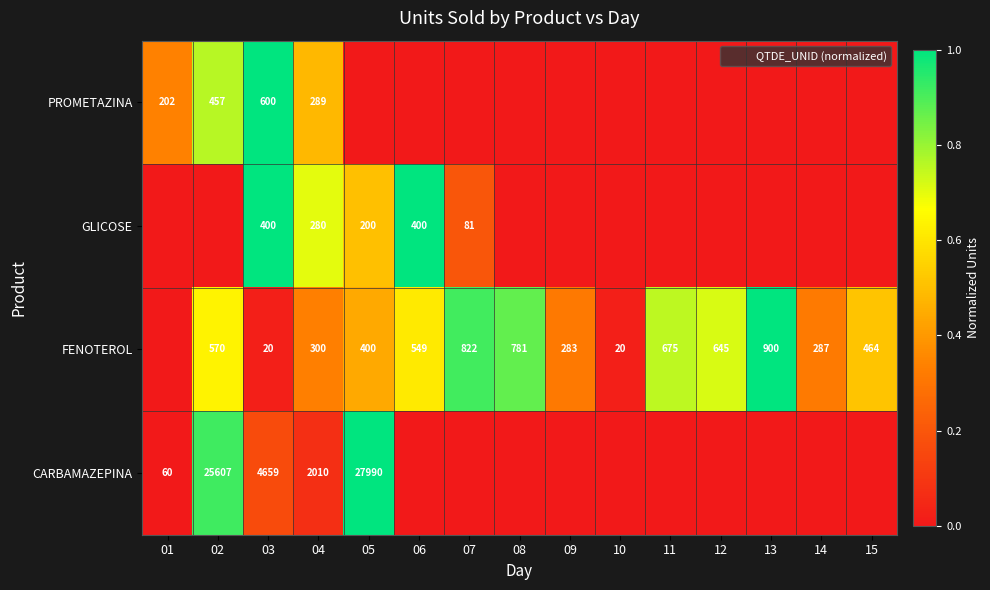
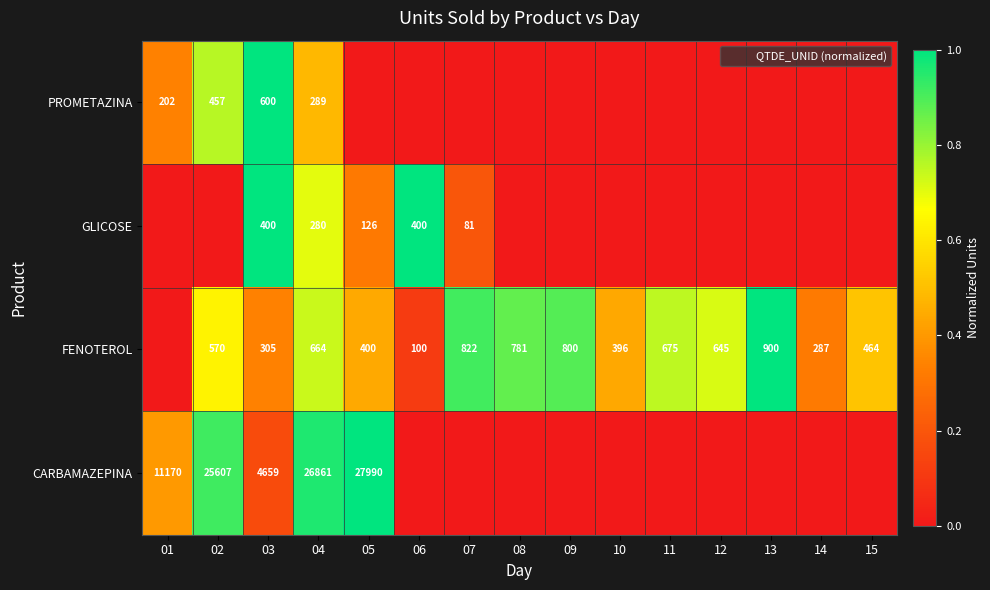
GLICOSE, 05: 200 -> 126
FENOTEROL, 03: 20 -> 305
FENOTEROL, 04: 300 -> 664
FENOTEROL, 06: 549 -> 100
FENOTEROL, 09: 283 -> 800
FENOTEROL, 10: 20 -> 396
CARBAMAZEPINA, 01: 60 -> 11170
CARBAMAZEPINA, 04: 2010 -> 26861
